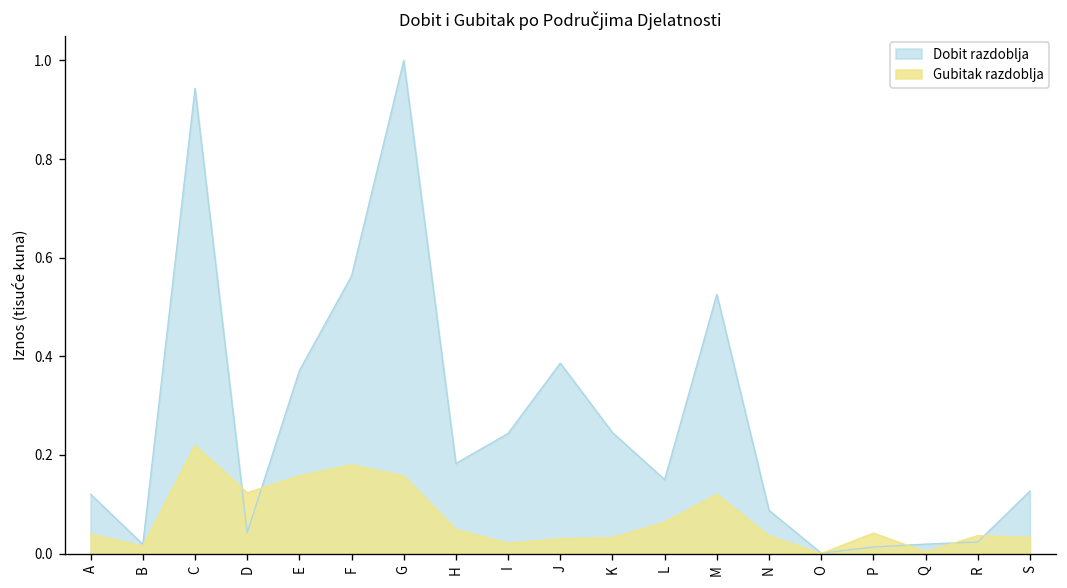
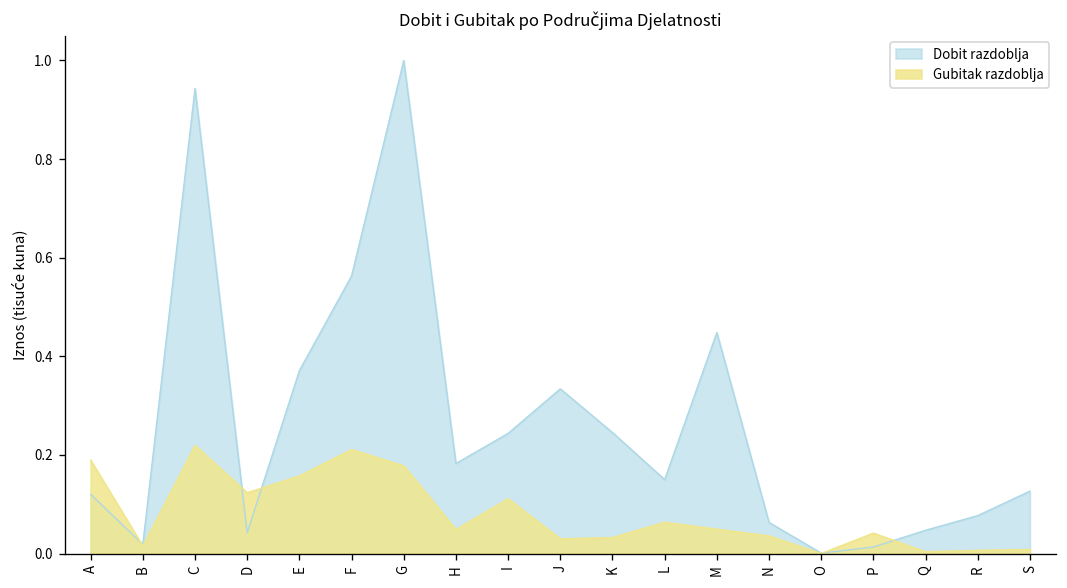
Gubitak razdoblja, A: 0.04 -> 0.19
Gubitak razdoblja, F: 0.18 -> 0.21
Gubitak razdoblja, G: 0.16 -> 0.18
Gubitak razdoblja, I: 0.02 -> 0.11
Dobit razdoblja, J: 0.39 -> 0.33
Dobit razdoblja, M: 0.53 -> 0.45
Gubitak razdoblja, M: 0.12 -> 0.05
Dobit razdoblja, N: 0.09 -> 0.06
Dobit razdoblja, Q: 0.02 -> 0.05
Dobit razdoblja, R: 0.02 -> 0.08
Gubitak razdoblja, R: 0.04 -> 0.01
Gubitak razdoblja, S: 0.03 -> 0.01
